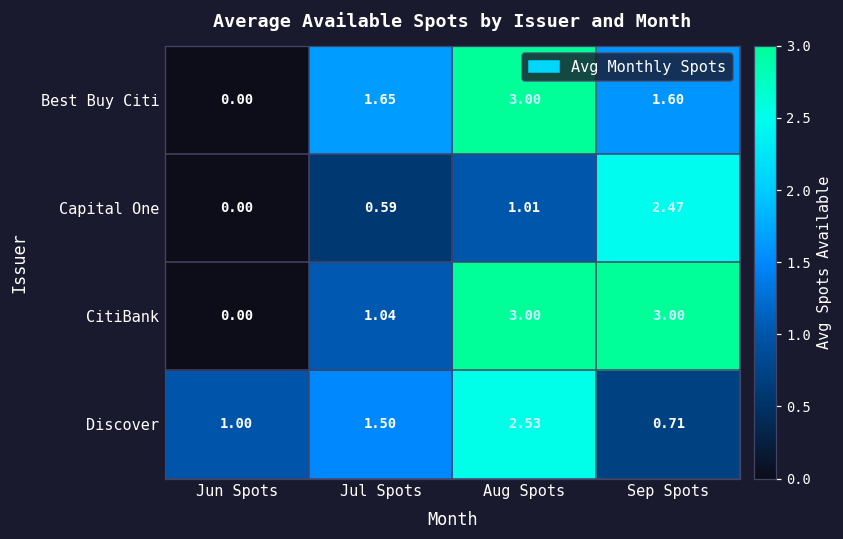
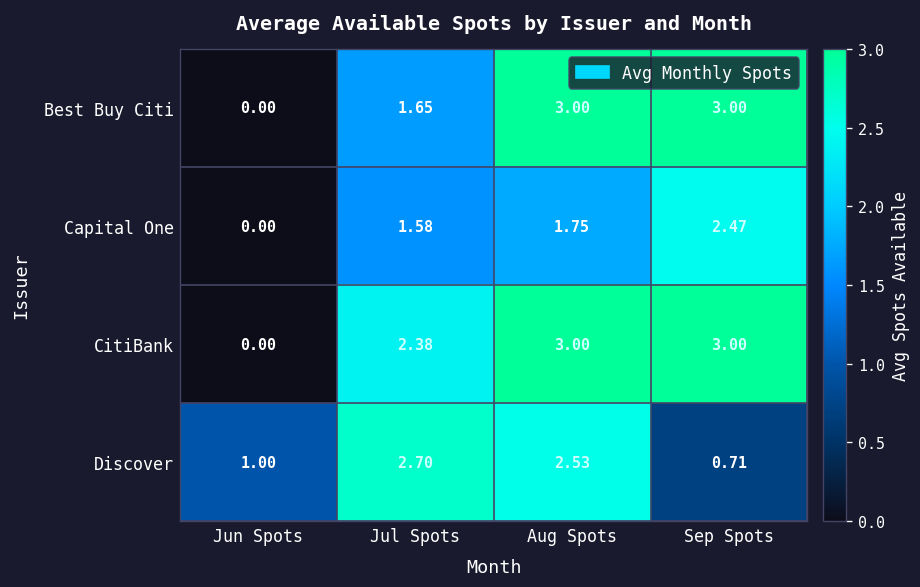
Best Buy Citi, Sep Spots: 1.60 -> 3.00
Capital One, Jul Spots: 0.59 -> 1.58
Capital One, Aug Spots: 1.01 -> 1.75
CitiBank, Jul Spots: 1.04 -> 2.38
Discover, Jul Spots: 1.50 -> 2.70
